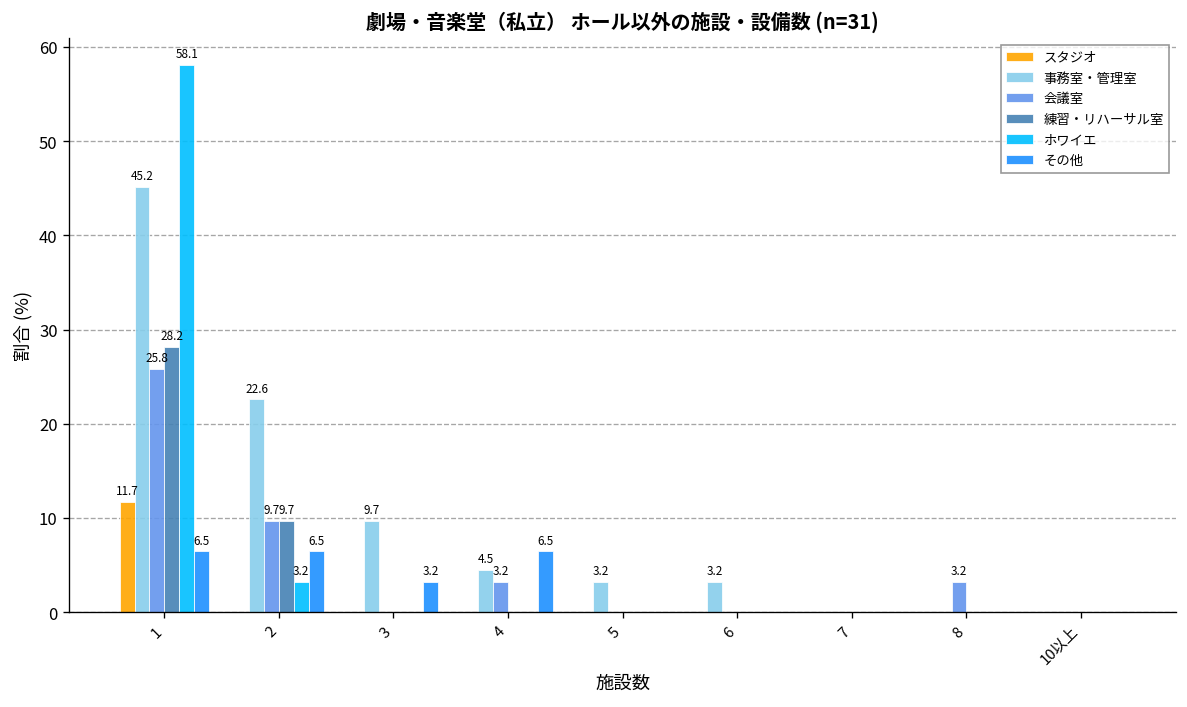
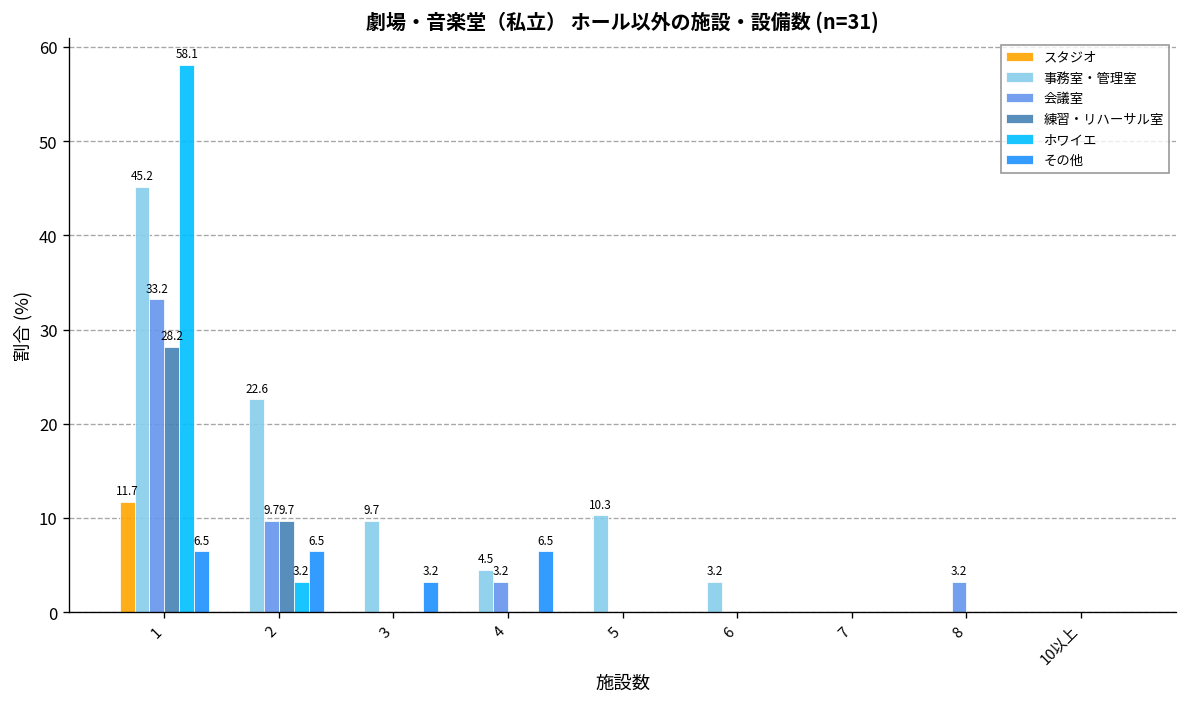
会議室, 1: 25.8 -> 33.2
事務室・管理室, 5: 3.2 -> 10.3
